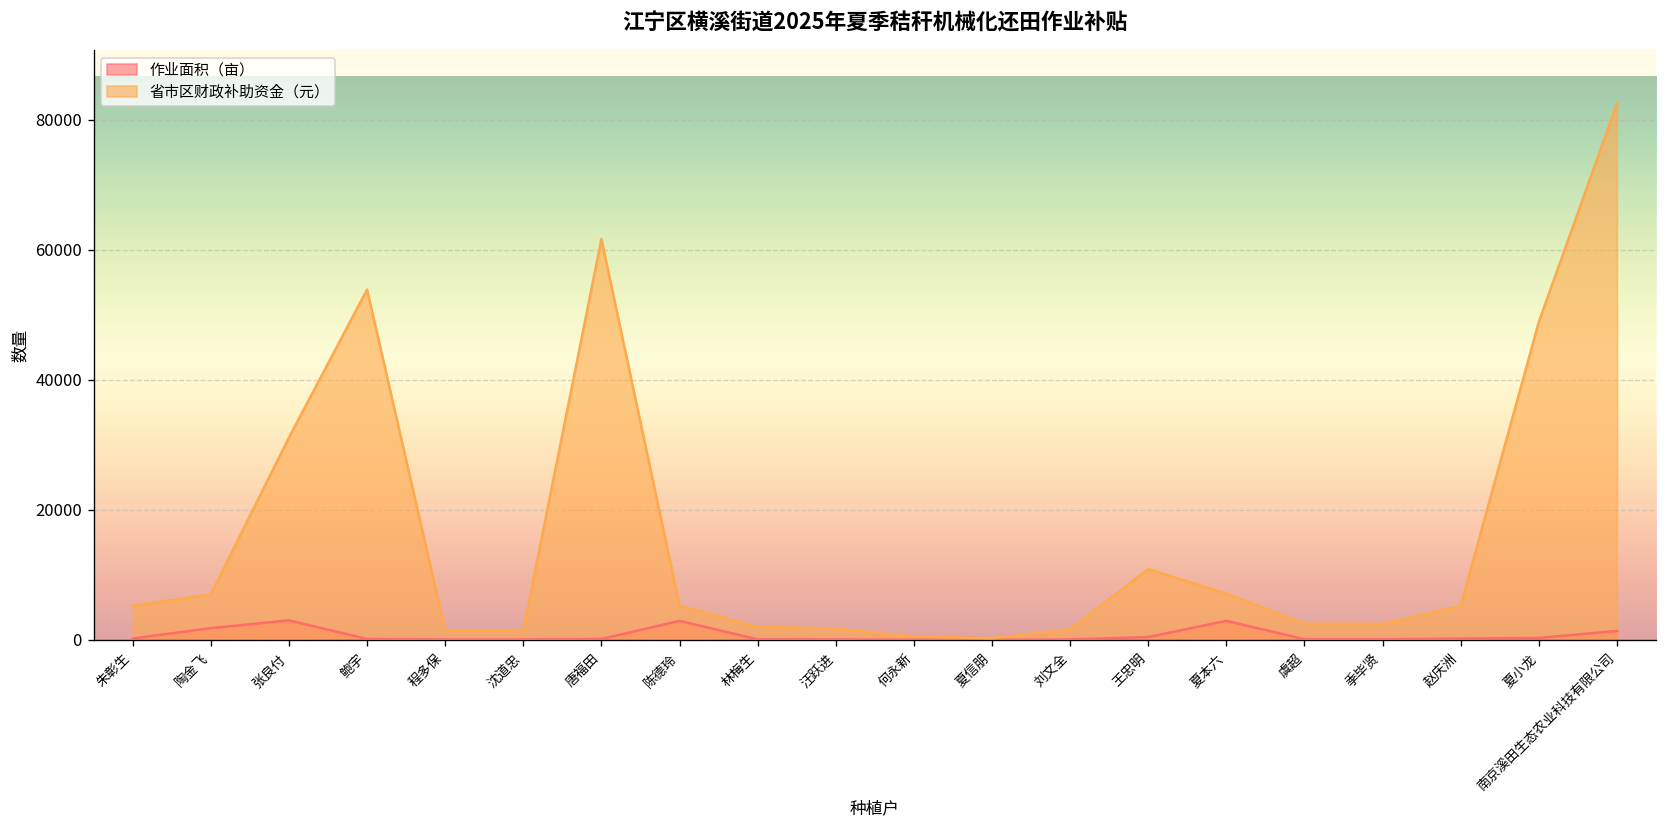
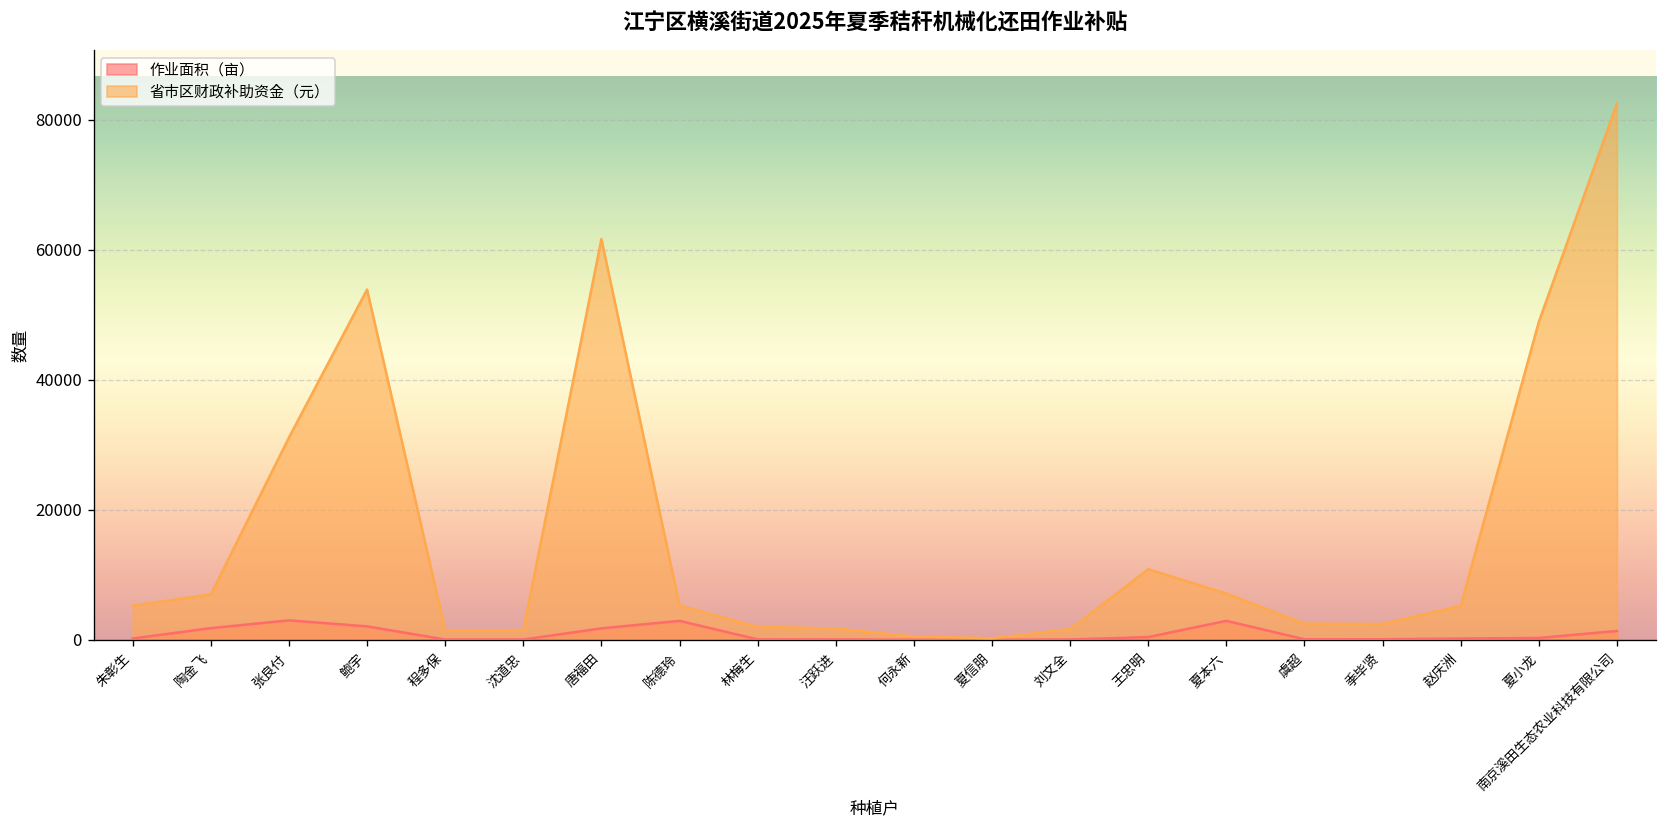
作业面积（亩）, 鲍宇: 0 -> 2000
作业面积（亩）, 唐福田: 0 -> 2000
